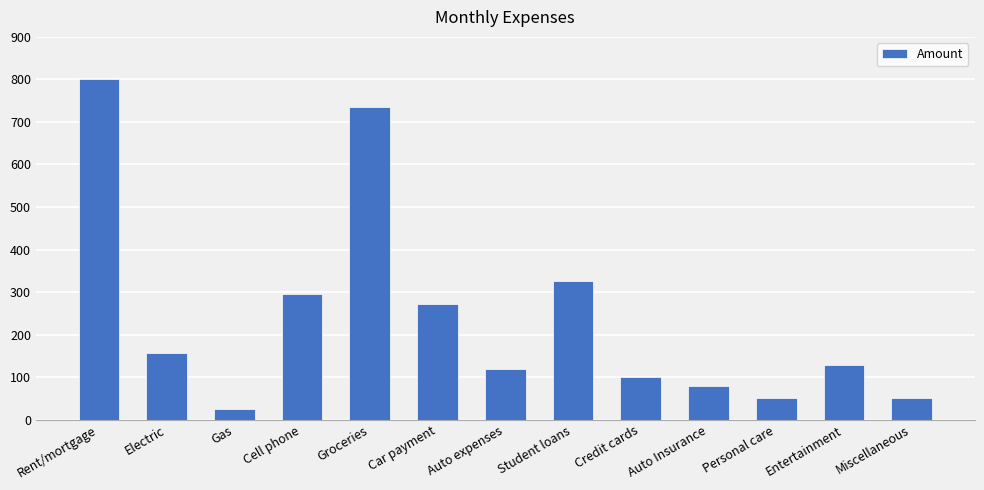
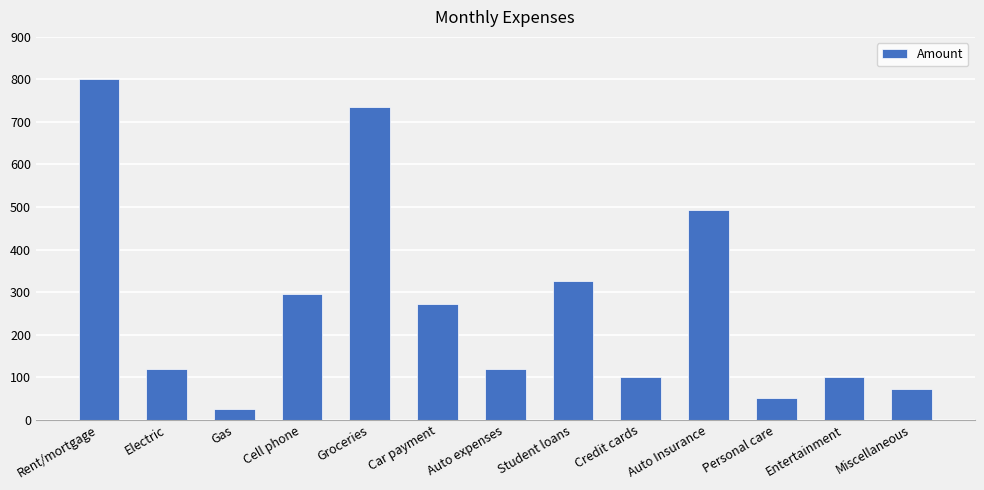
Electric: 160 -> 120
Auto Insurance: 80 -> 490
Entertainment: 130 -> 100
Miscellaneous: 50 -> 70
